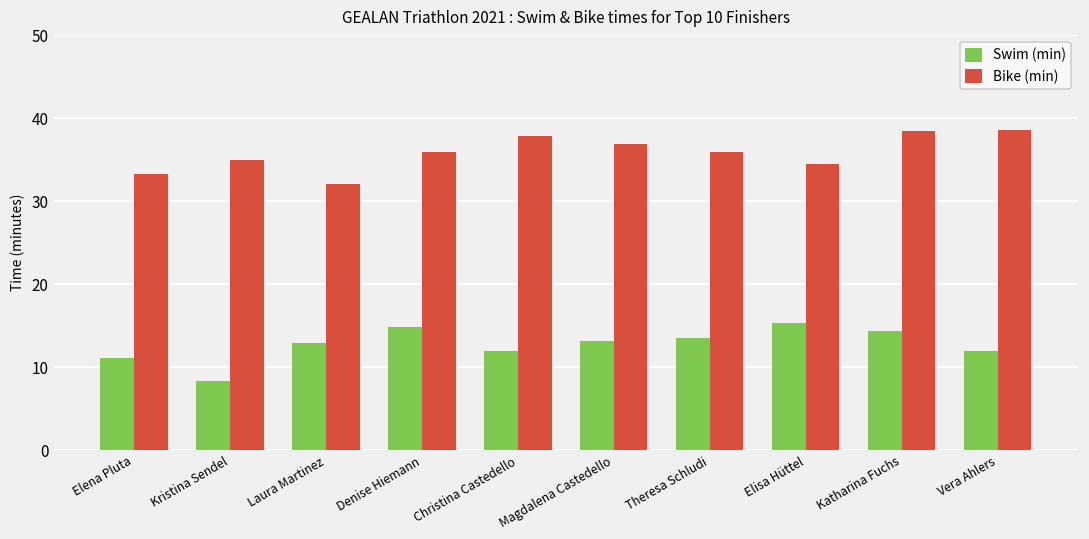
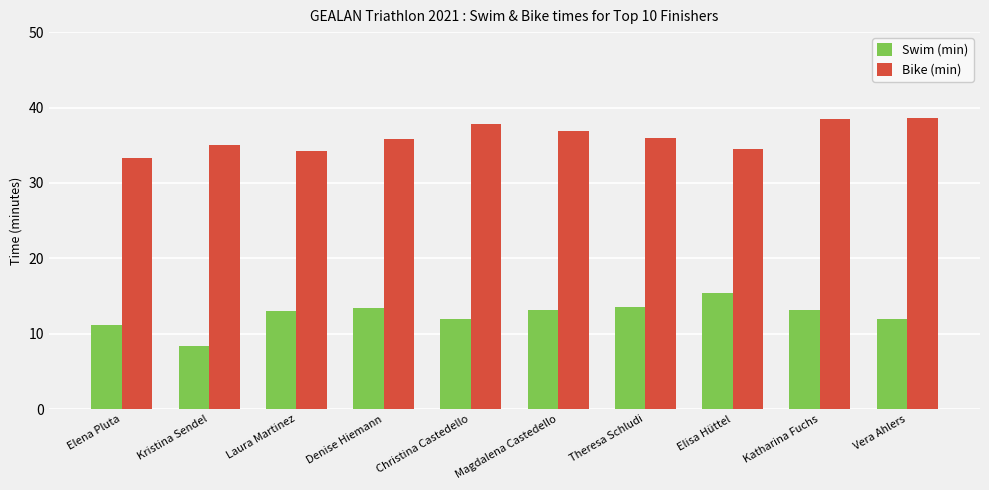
Bike (min), Laura Martinez: 32 -> 34
Swim (min), Denise Hiemann: 15 -> 13
Swim (min), Katharina Fuchs: 14 -> 13
